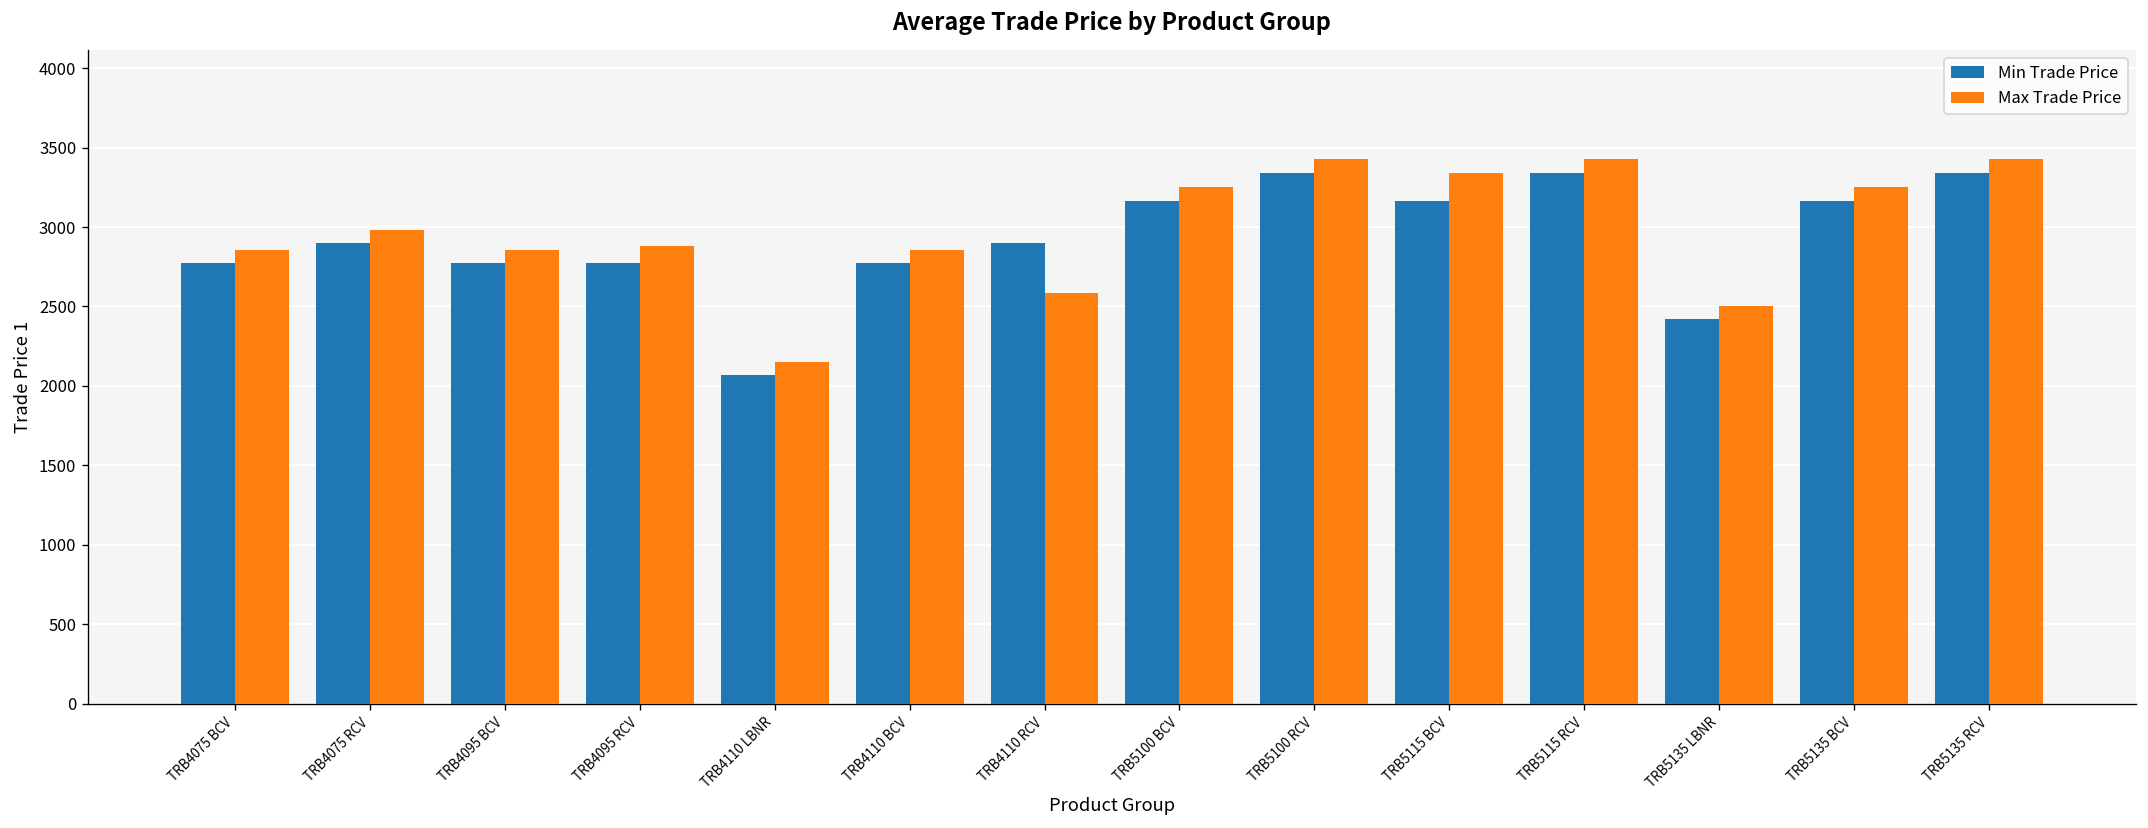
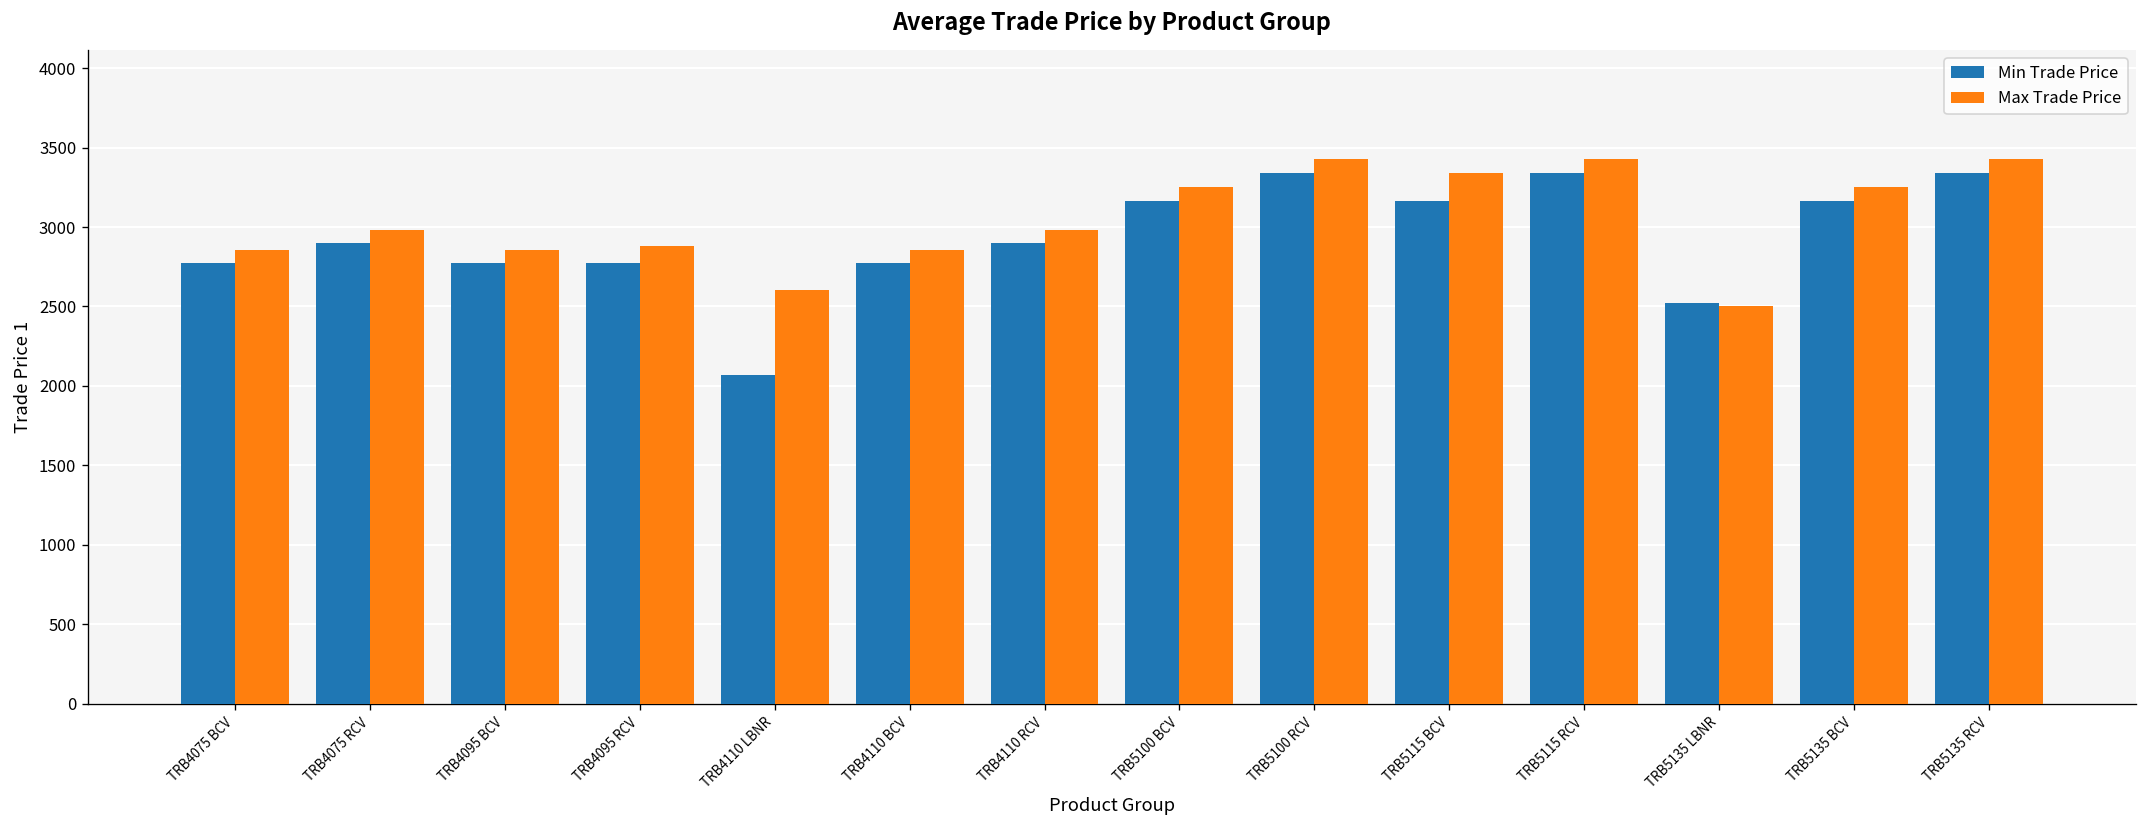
Max Trade Price, TRB4110 LBNR: 2150 -> 2600
Max Trade Price, TRB4110 RCV: 2580 -> 2980
Min Trade Price, TRB5135 LBNR: 2420 -> 2520
